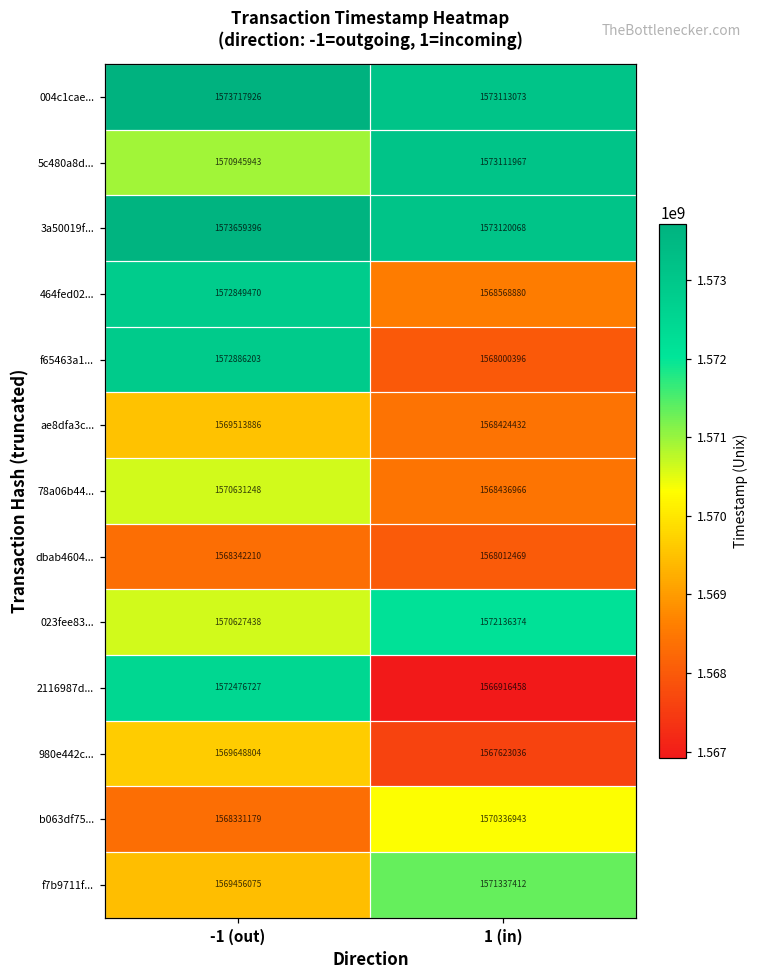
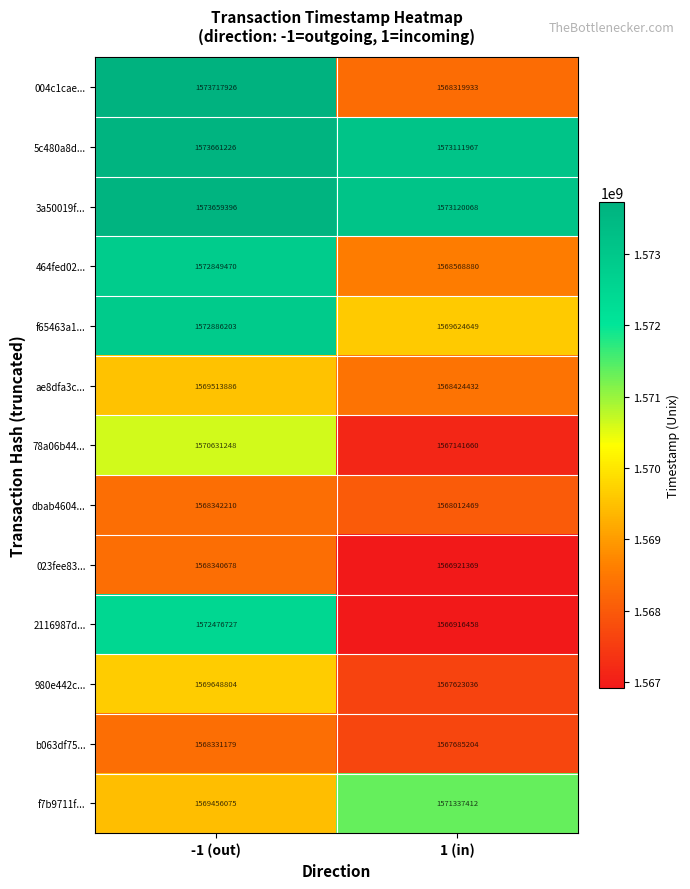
004c1cae..., 1 (in): 1573113073 -> 1568319933
5c480a8d..., -1 (out): 1570945943 -> 1573661226
f65463a1..., 1 (in): 1568000396 -> 1569624649
78a06b44..., 1 (in): 1568436966 -> 1567141660
023fee83..., -1 (out): 1570627438 -> 1568340678
023fee83..., 1 (in): 1572136374 -> 1566921369
b063df75..., 1 (in): 1570336943 -> 1567685204
